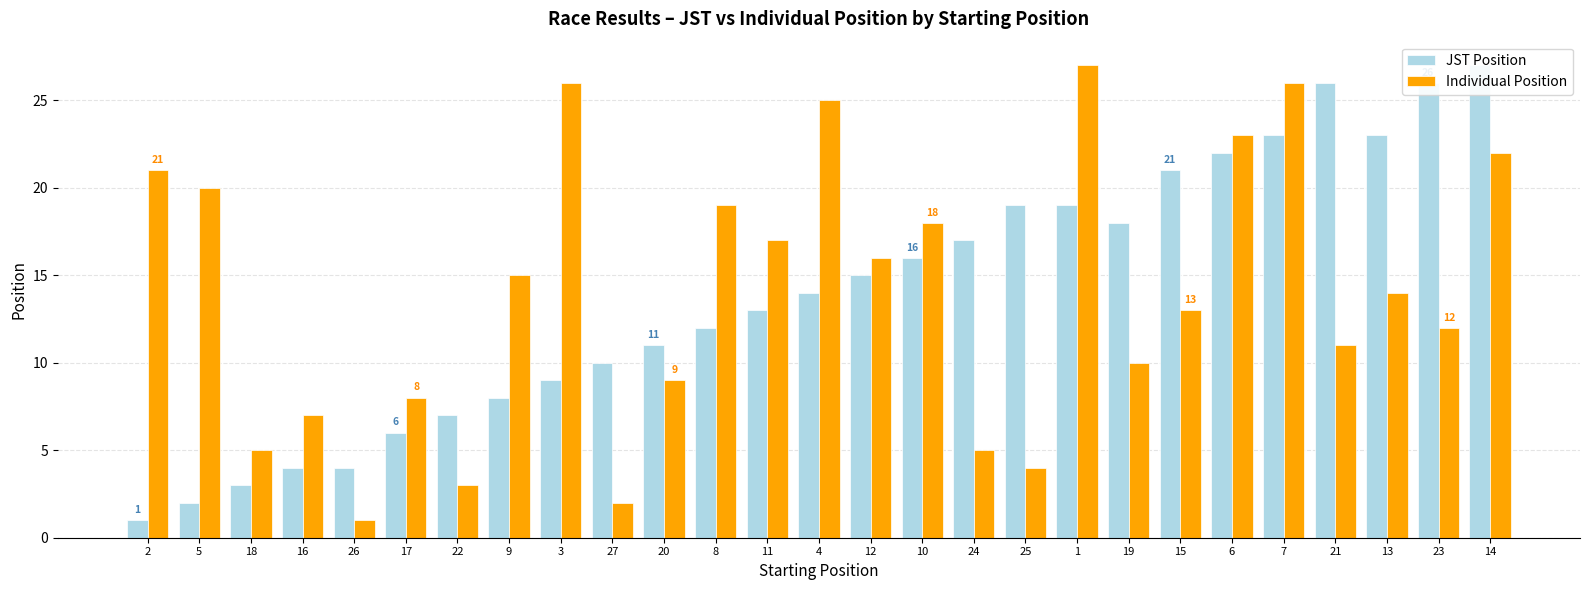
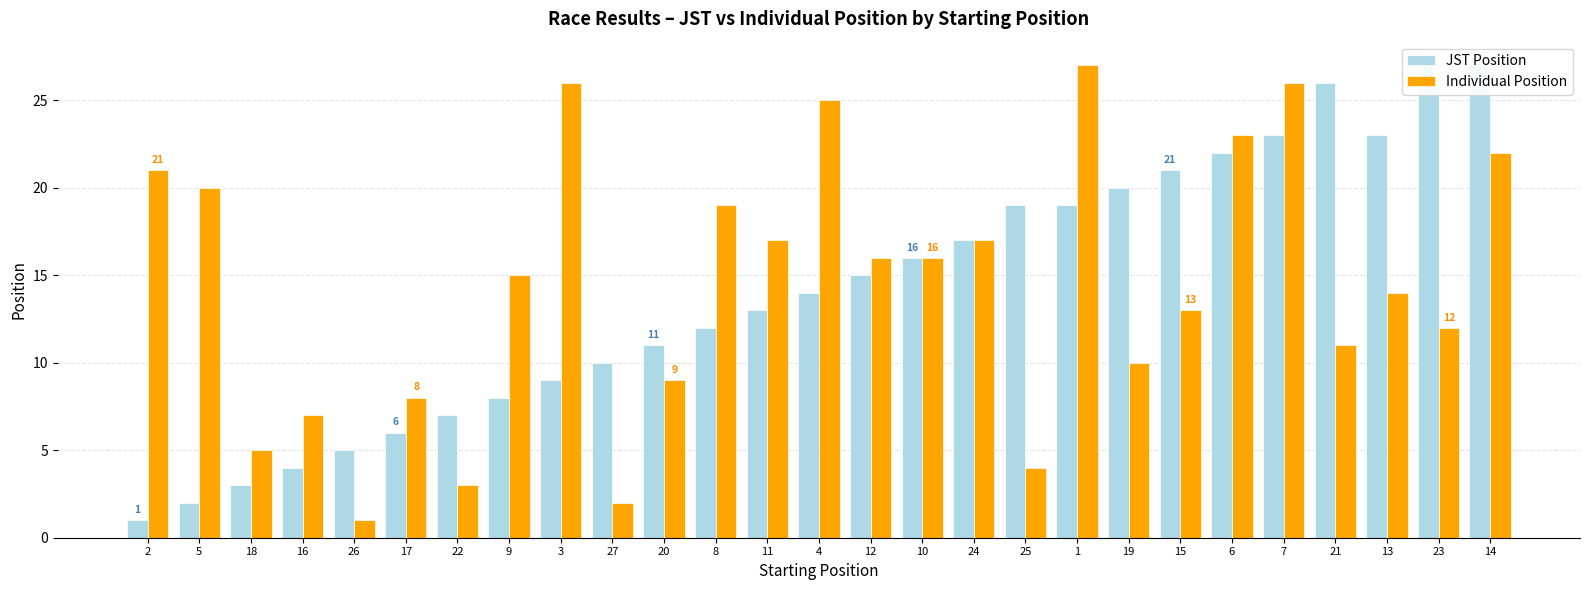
JST Position, 26: 4 -> 5
Individual Position, 10: 18 -> 16
Individual Position, 24: 5 -> 17
JST Position, 19: 18 -> 20
